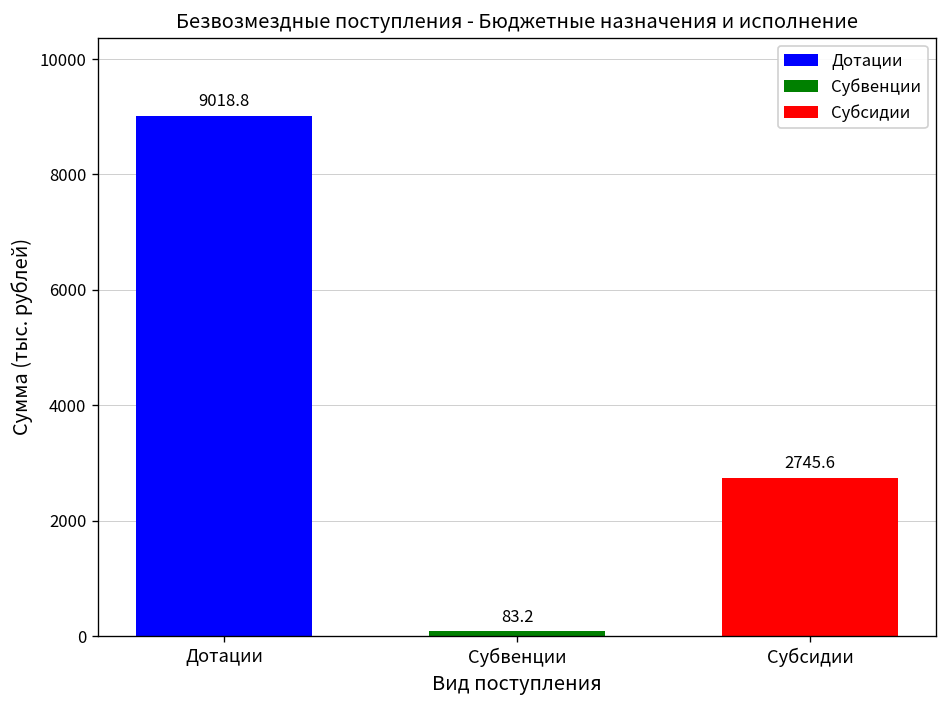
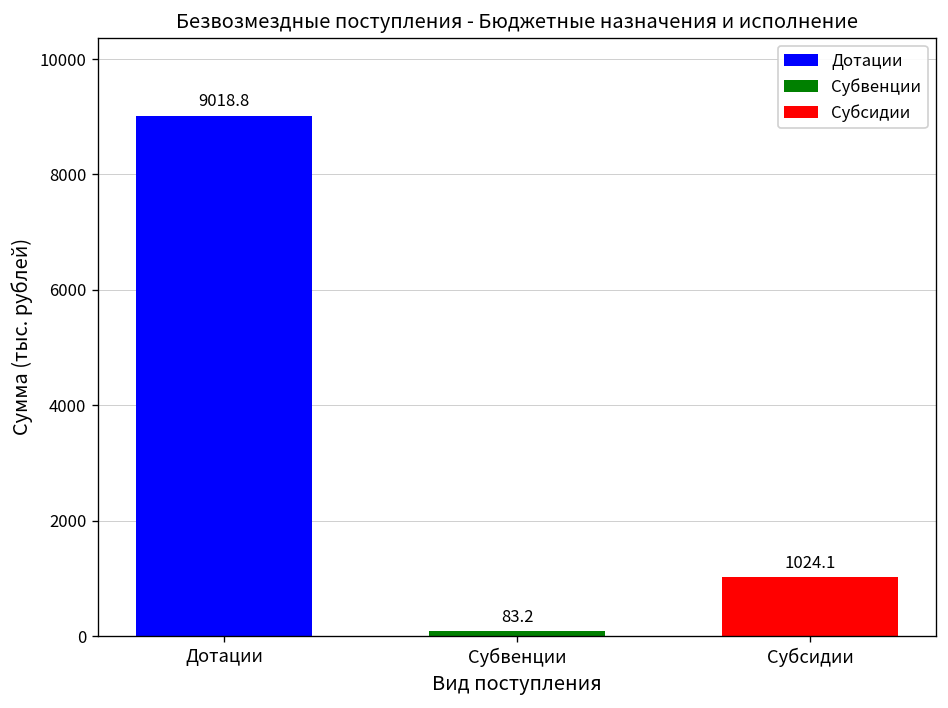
Субсидии: 2745.6 -> 1024.1
